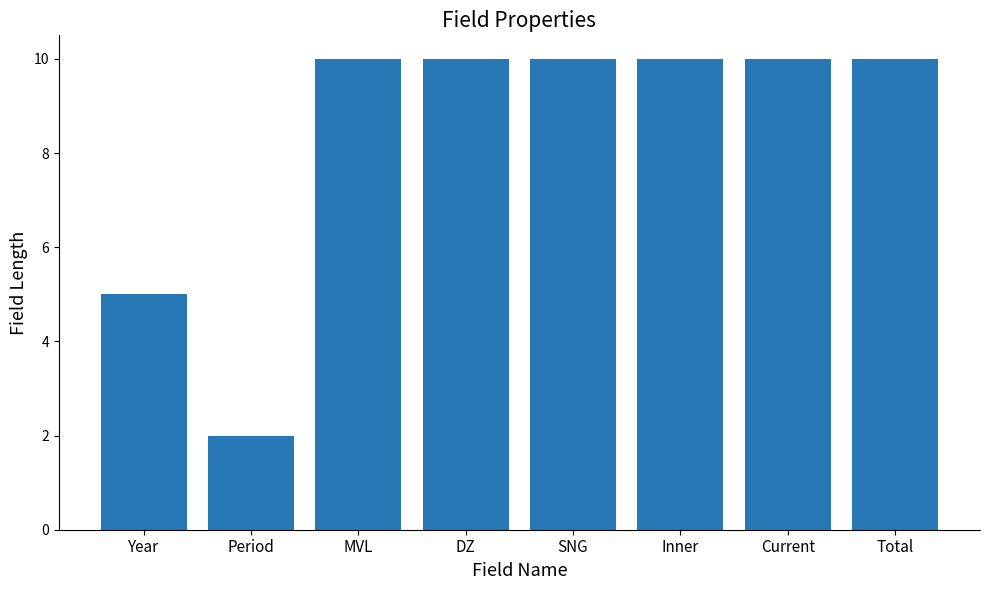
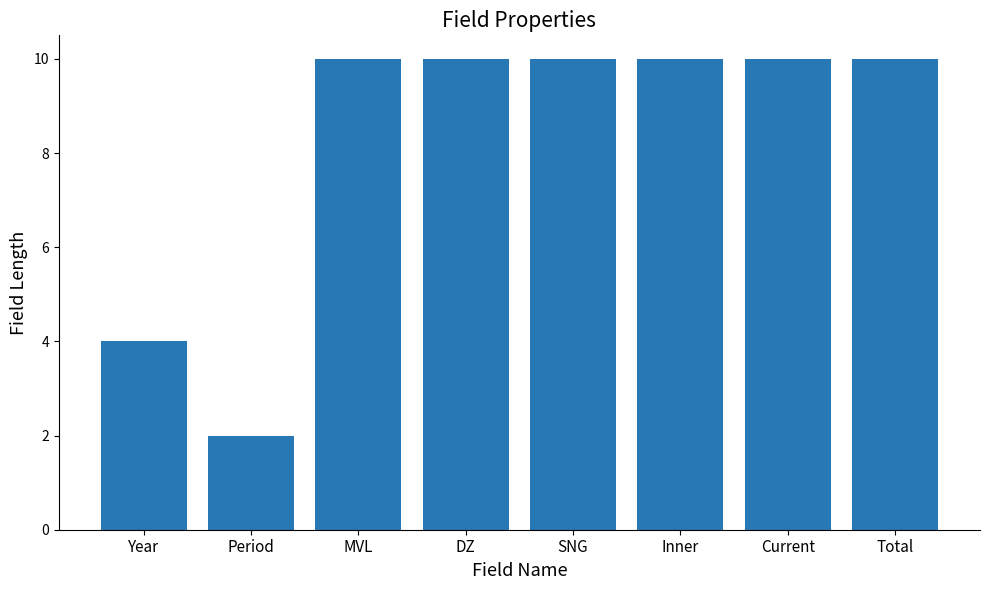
Year: 5 -> 4
